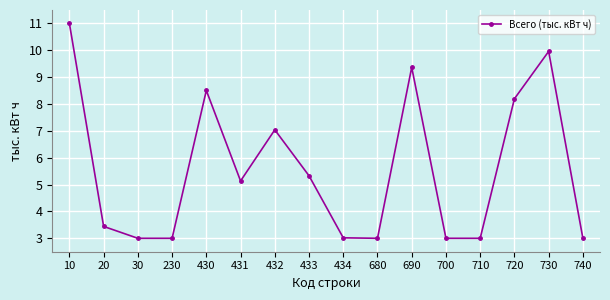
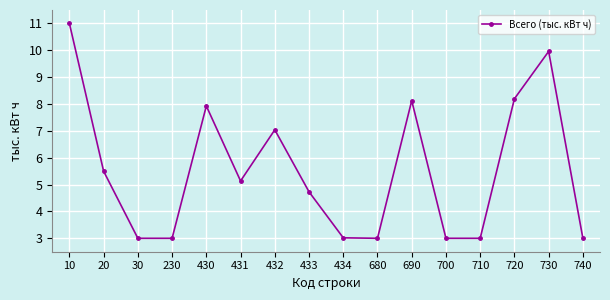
20: 3.4 -> 5.5
430: 8.5 -> 7.9
433: 5.3 -> 4.7
690: 9.4 -> 8.1
